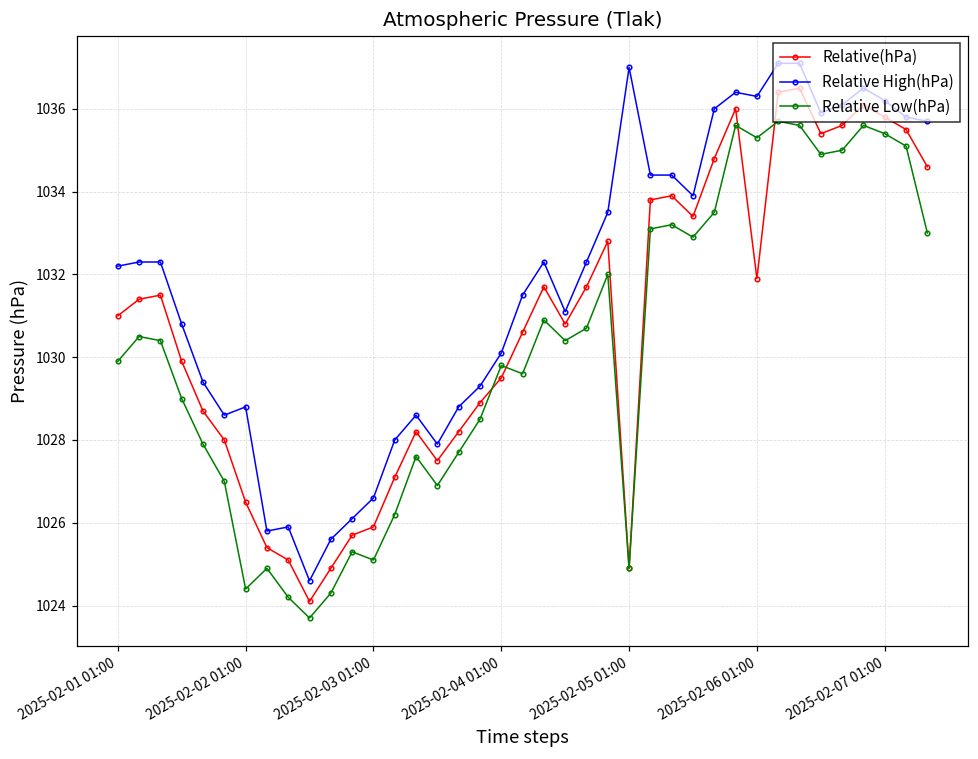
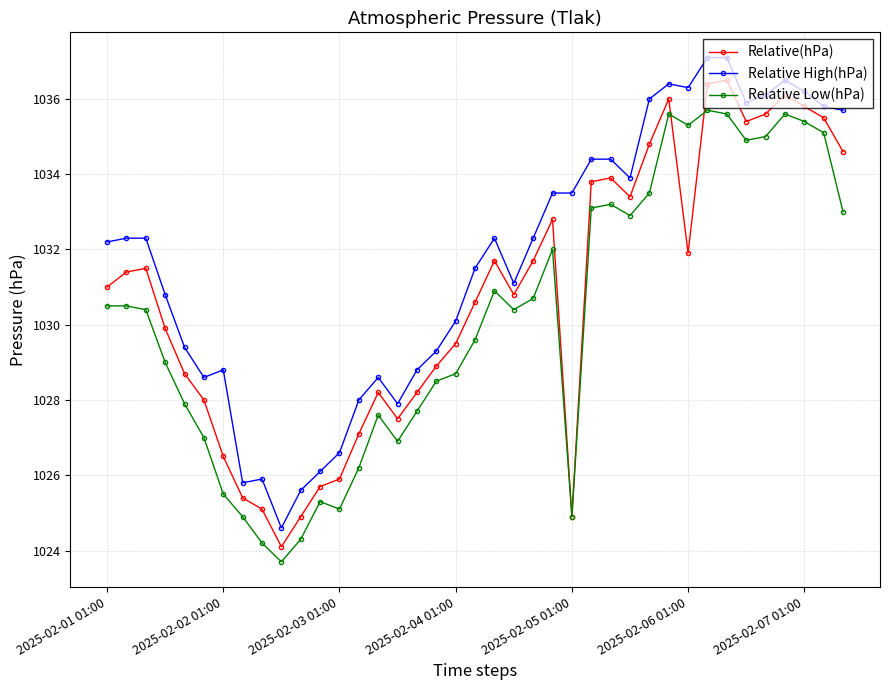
Relative Low(hPa), 2025-02-01 01:00: 1029.9 -> 1030.5
Relative Low(hPa), 2025-02-02 01:00: 1024.4 -> 1025.5
Relative Low(hPa), 2025-02-04 01:00: 1029.8 -> 1028.7
Relative High(hPa), 2025-02-05 01:00: 1037.0 -> 1033.5
